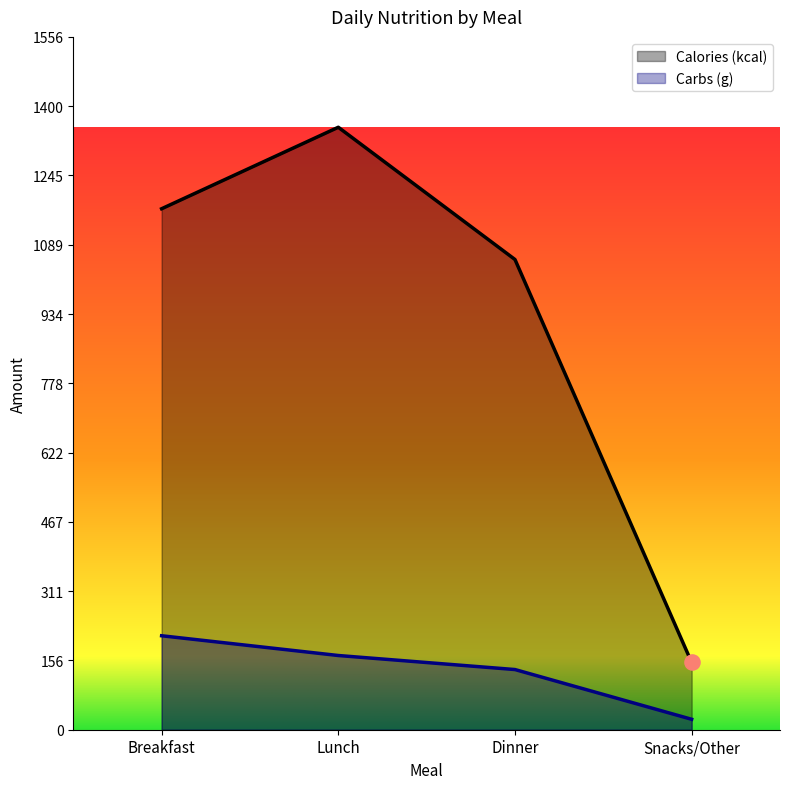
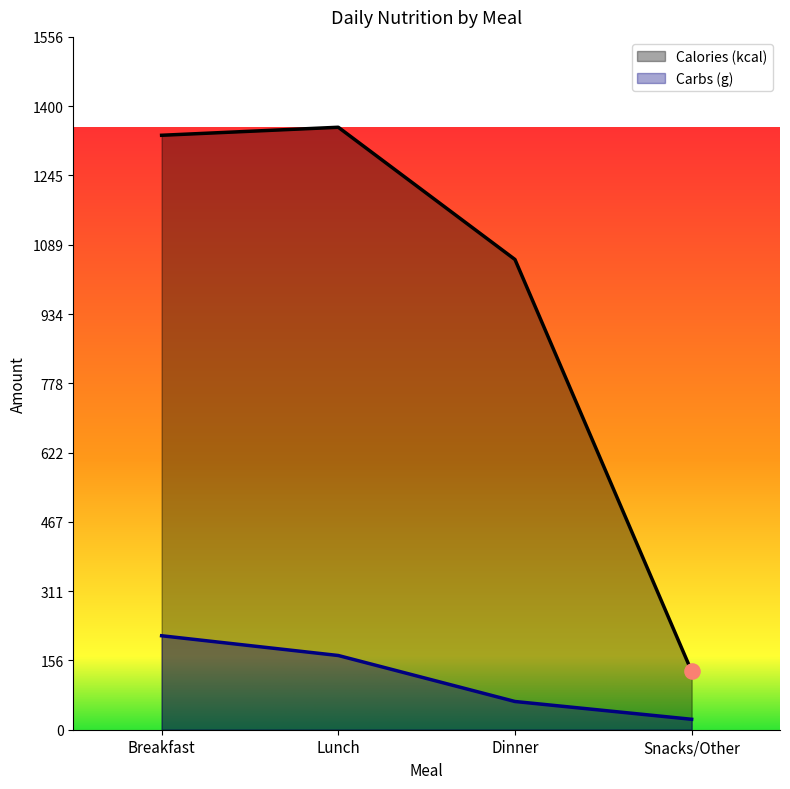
Calories (kcal), Breakfast: 1170 -> 1340
Carbs (g), Dinner: 140 -> 60
Calories (kcal), Snacks/Other: 150 -> 130
